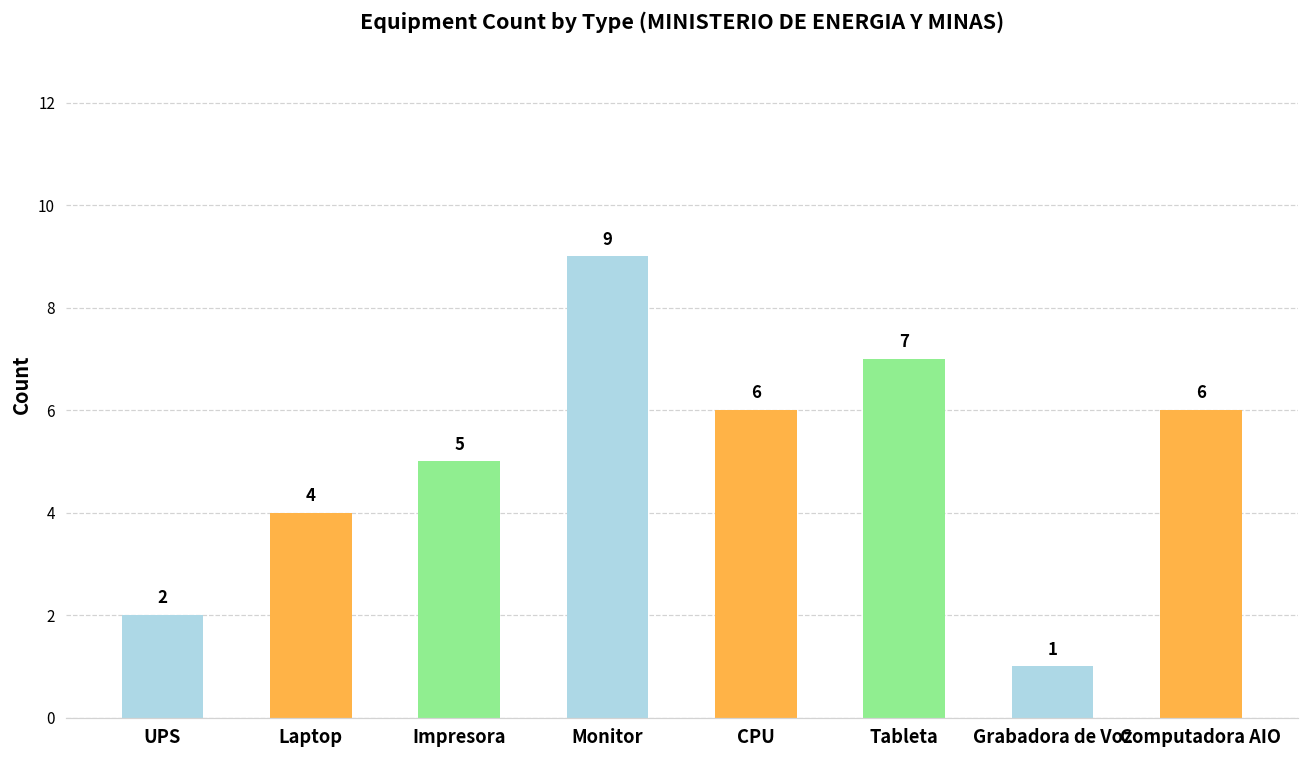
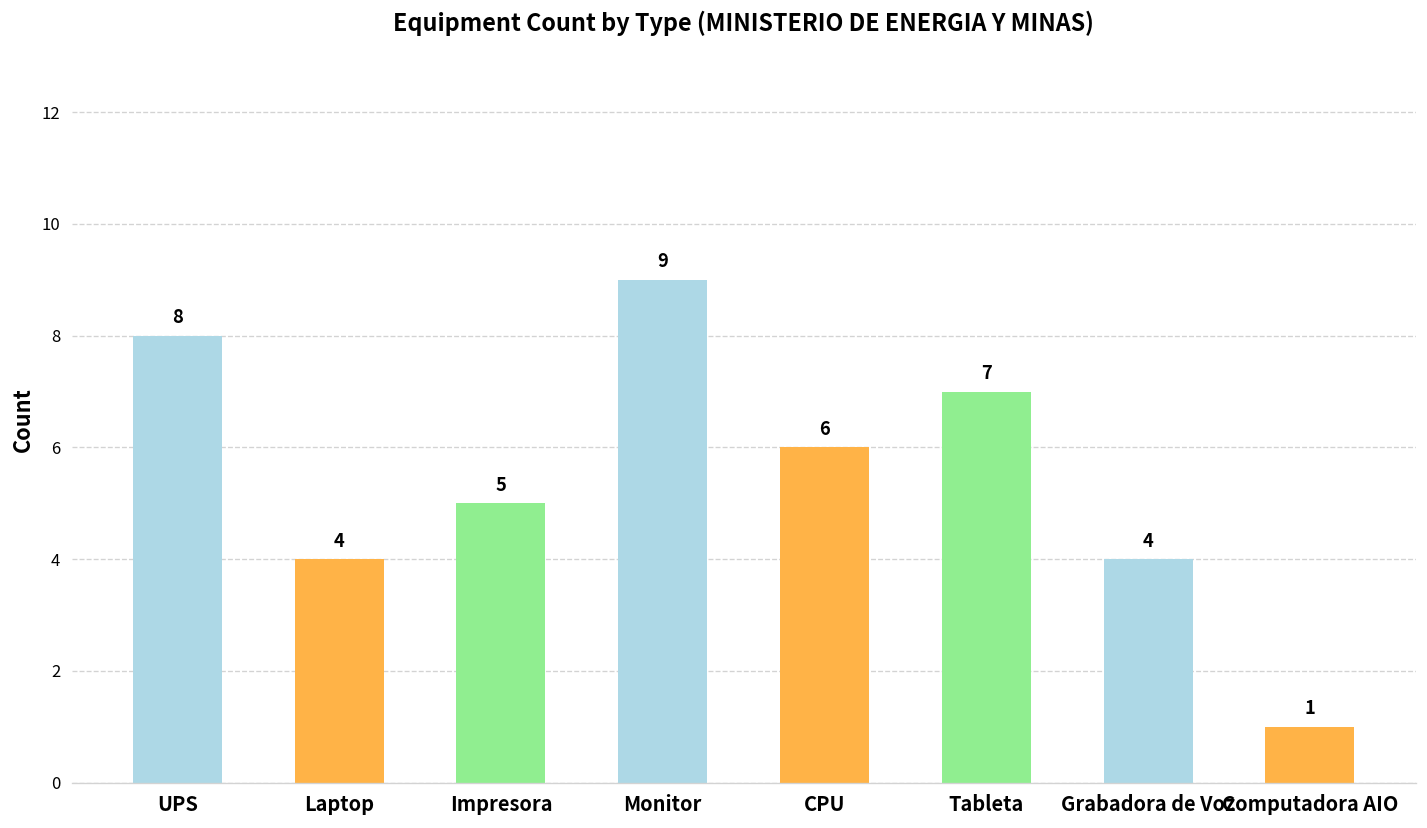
UPS: 2 -> 8
Grabadora de Voz: 1 -> 4
Computadora AIO: 6 -> 1
